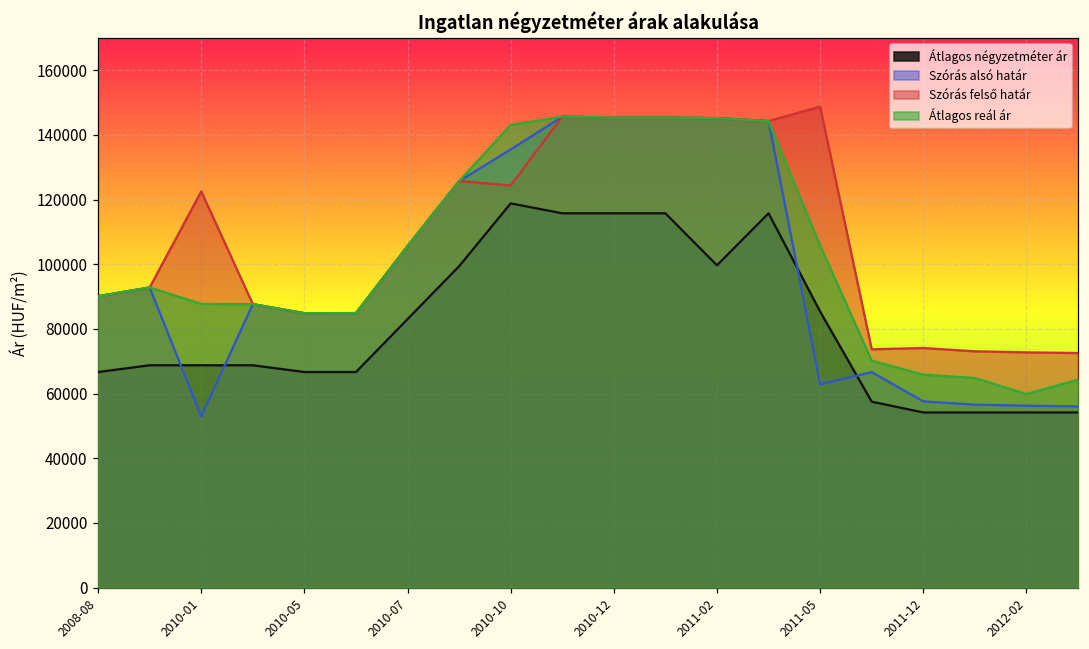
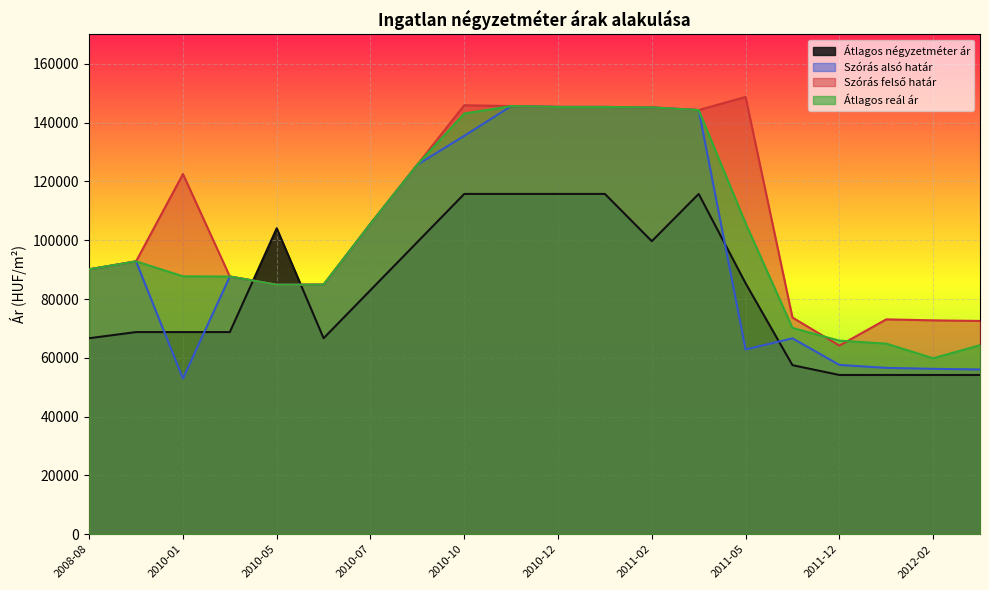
Átlagos négyzetméter ár, 2010-05: 67000 -> 104000
Átlagos négyzetméter ár, 2010-10: 119000 -> 116000
Szórás felső határ, 2010-10: 124000 -> 146000
Szórás felső határ, 2011-12: 74000 -> 64000
